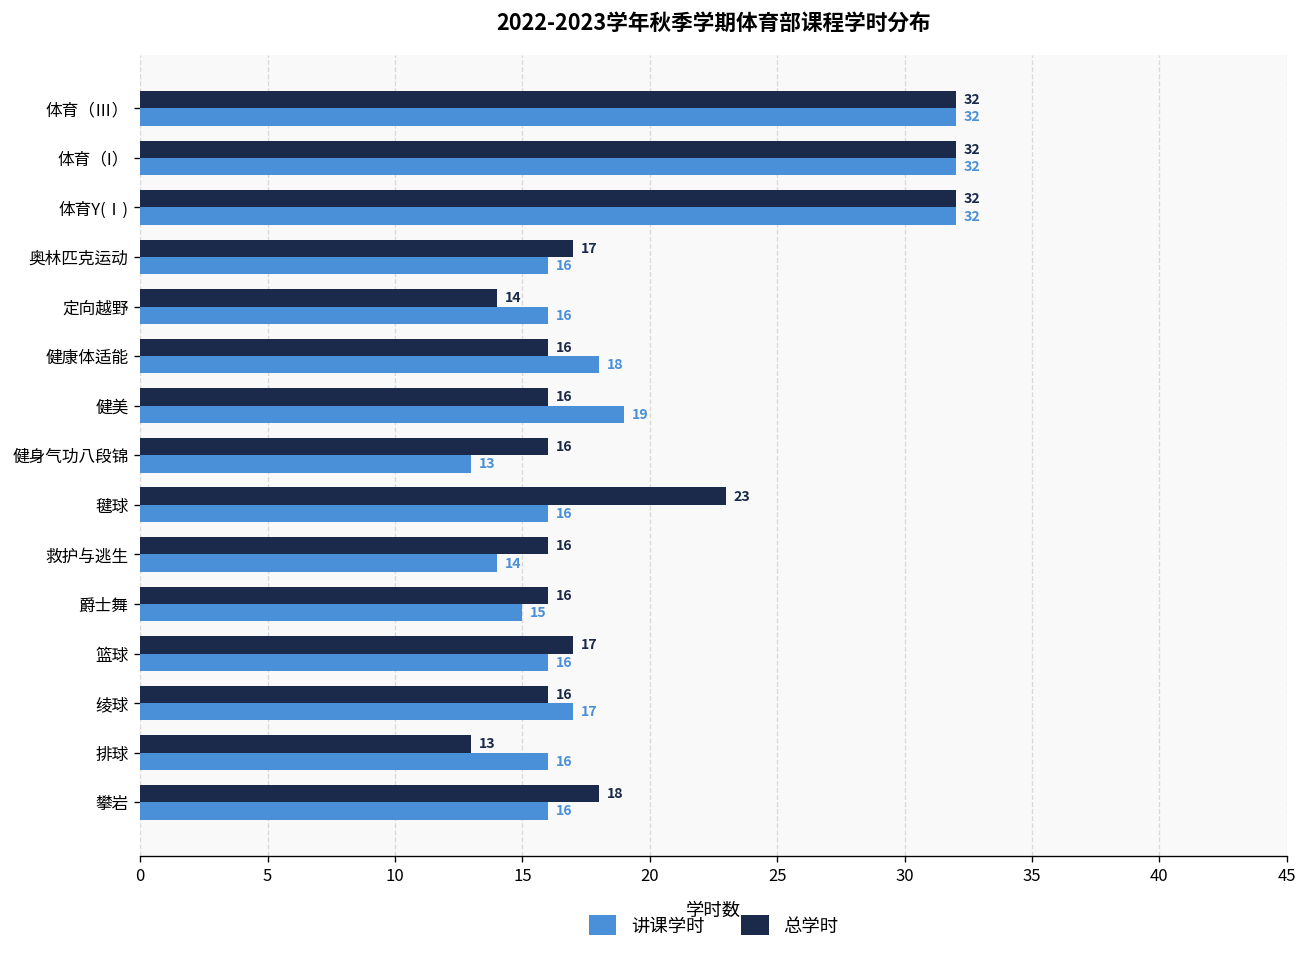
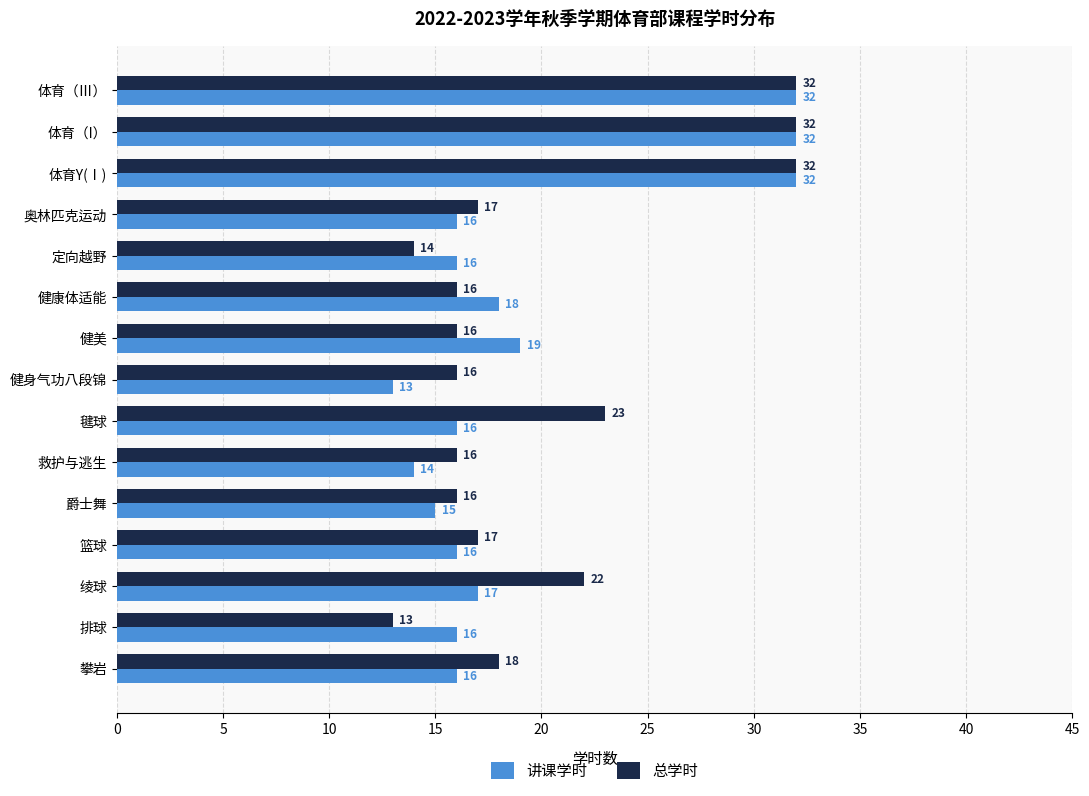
总学时, 绫球: 16 -> 22
